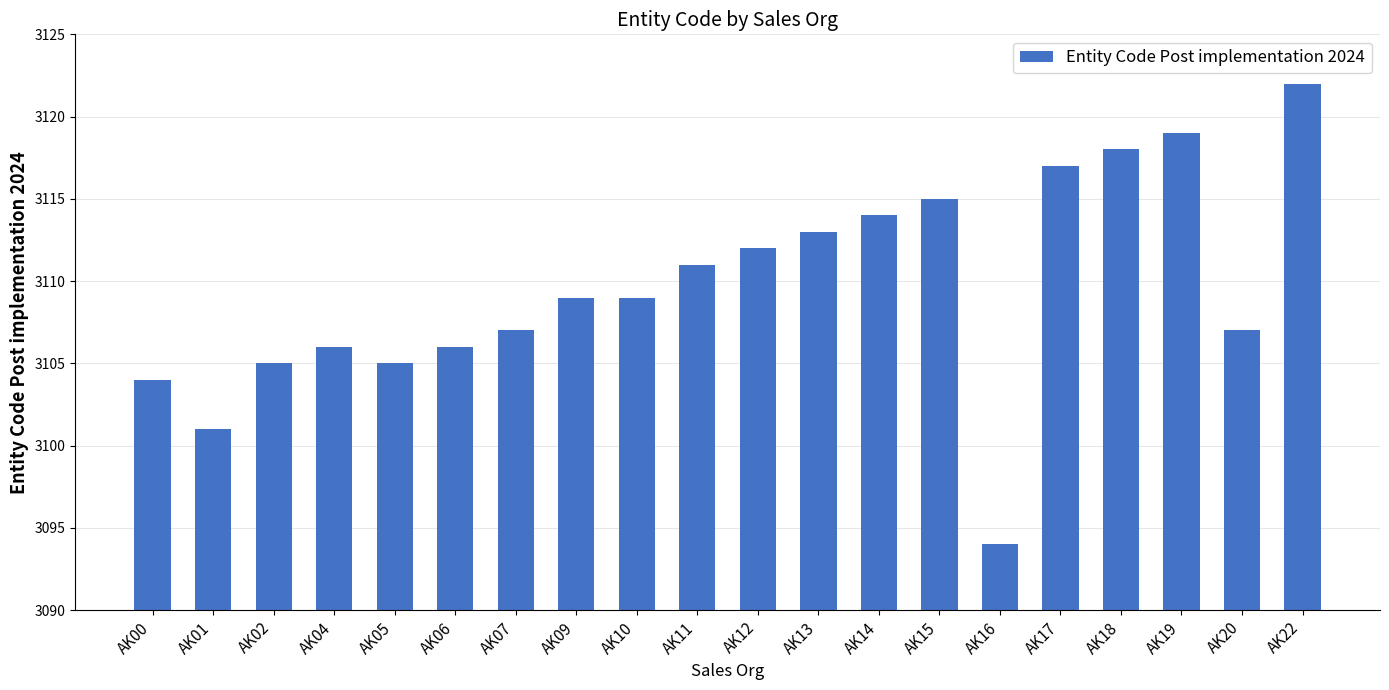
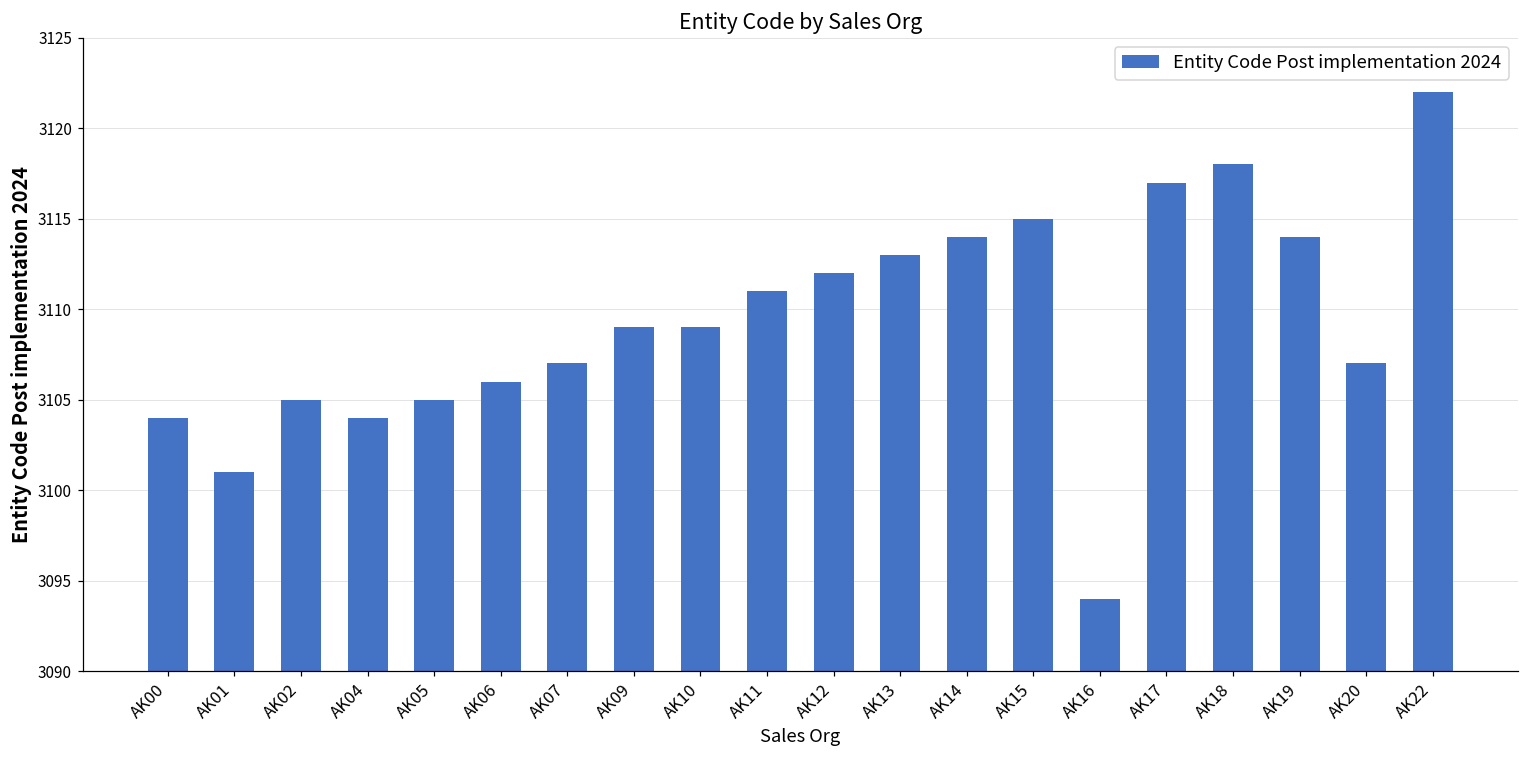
AK04: 3106 -> 3104
AK19: 3119 -> 3114
